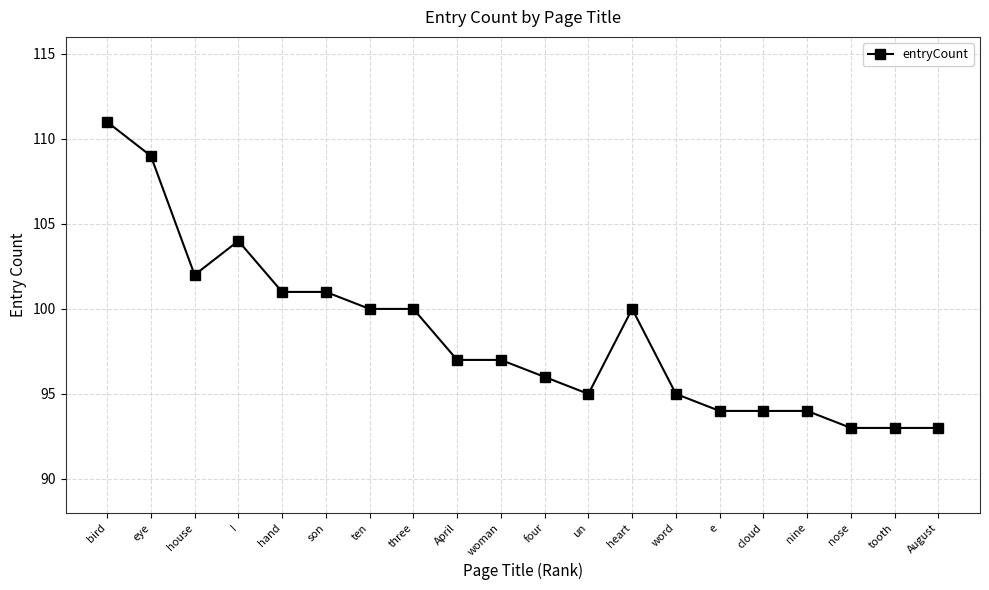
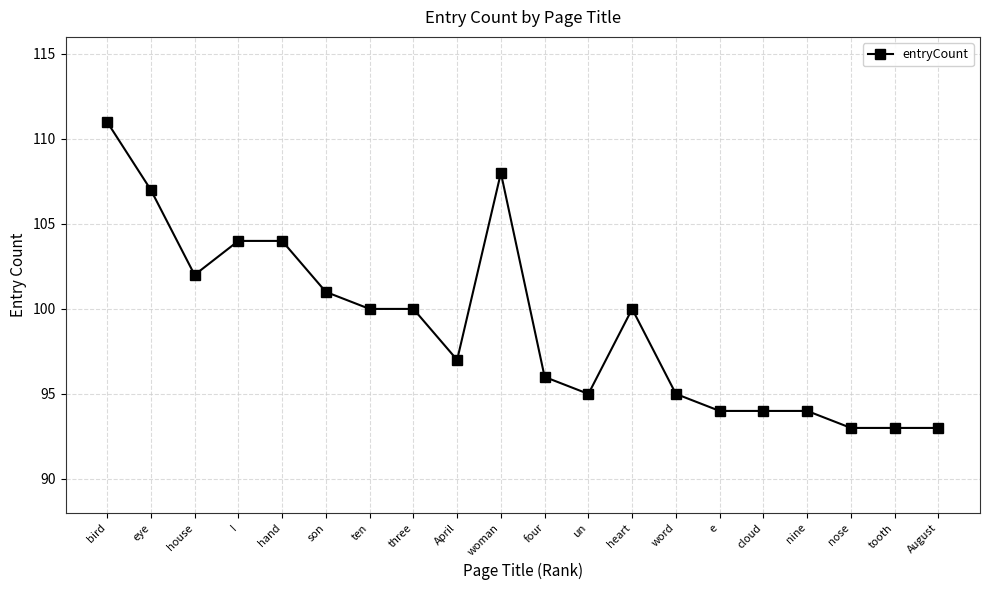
eye: 109 -> 107
hand: 101 -> 104
woman: 97 -> 108
